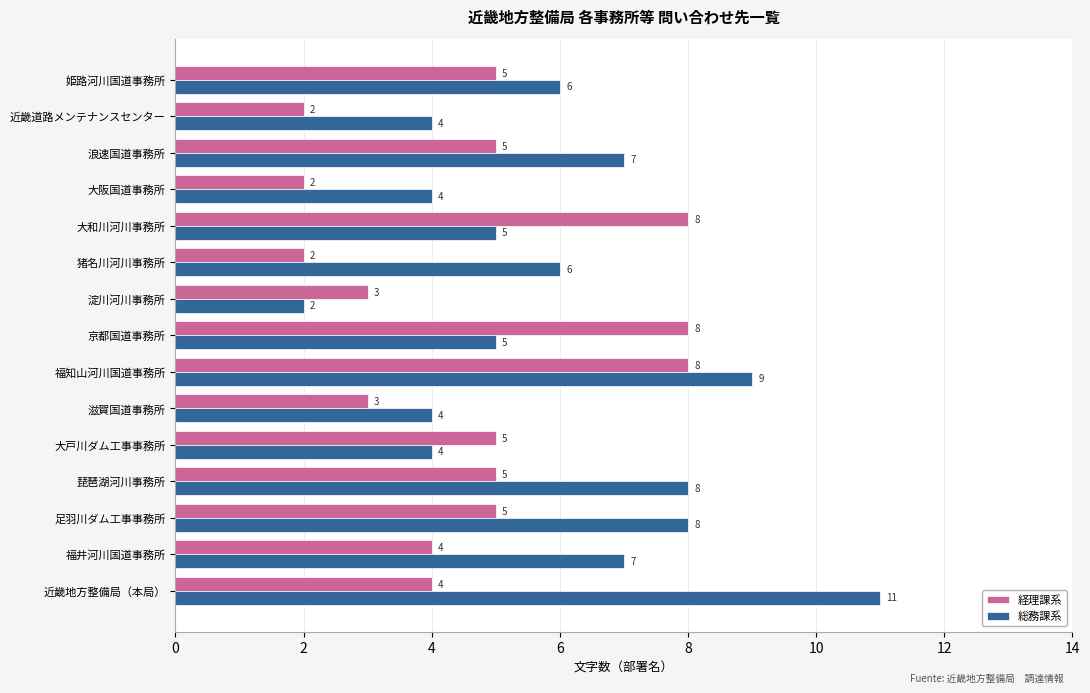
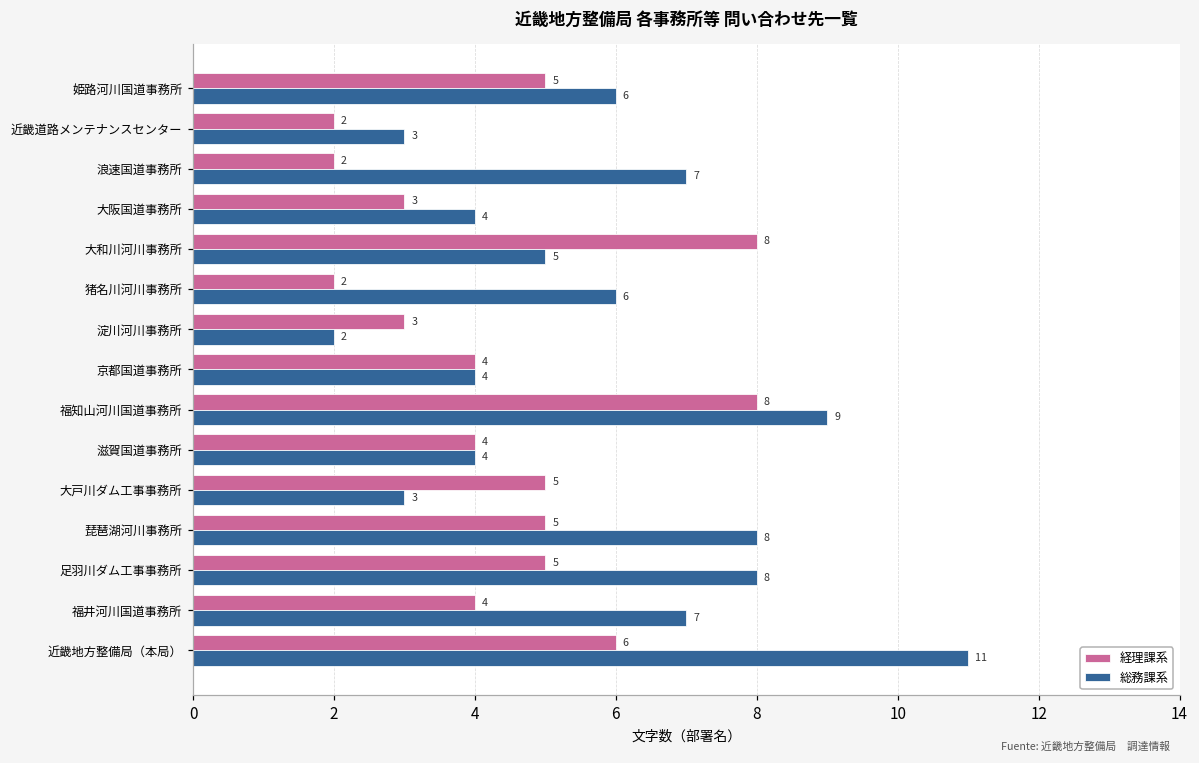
総務課系, 近畿道路メンテナンスセンター: 4 -> 3
経理課系, 浪速国道事務所: 5 -> 2
経理課系, 大阪国道事務所: 2 -> 3
経理課系, 京都国道事務所: 8 -> 4
総務課系, 京都国道事務所: 5 -> 4
経理課系, 滋賀国道事務所: 3 -> 4
総務課系, 大戸川ダム工事事務所: 4 -> 3
経理課系, 近畿地方整備局（本局）: 4 -> 6
